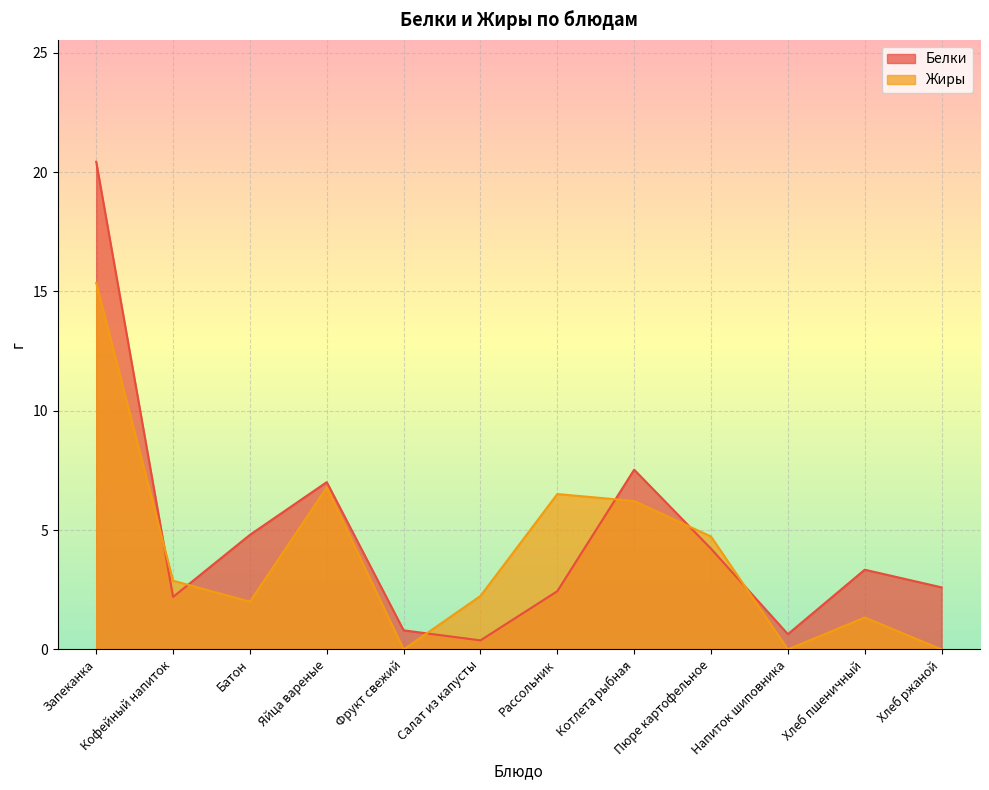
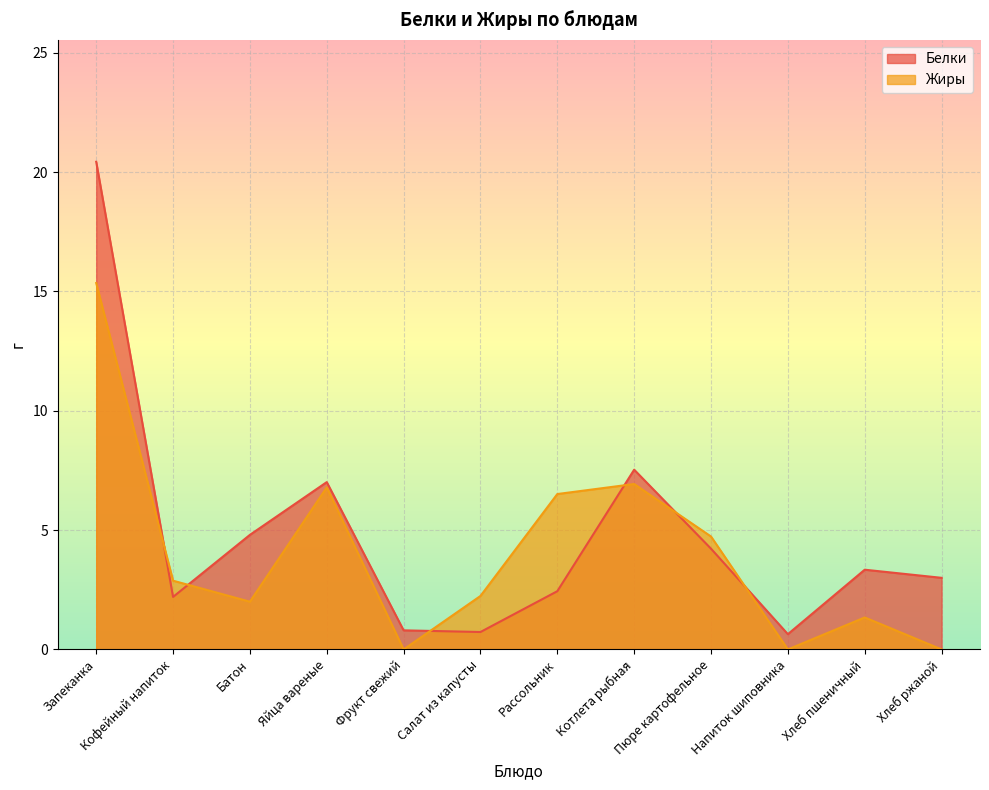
Белки, Салат из капусты: 0.4 -> 0.7
Жиры, Котлета рыбная: 6.2 -> 6.9
Белки, Хлеб ржаной: 2.6 -> 3.0
